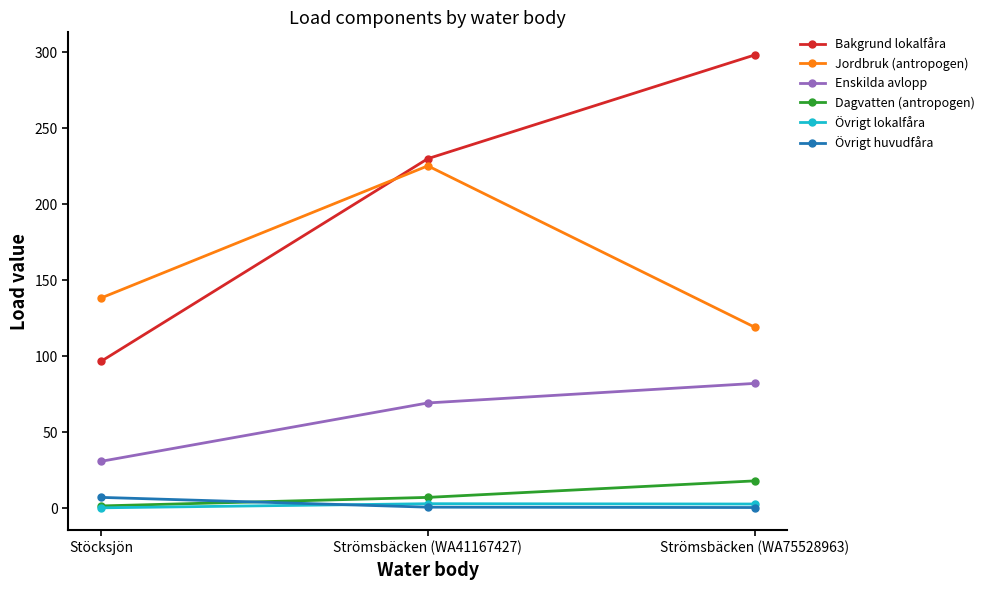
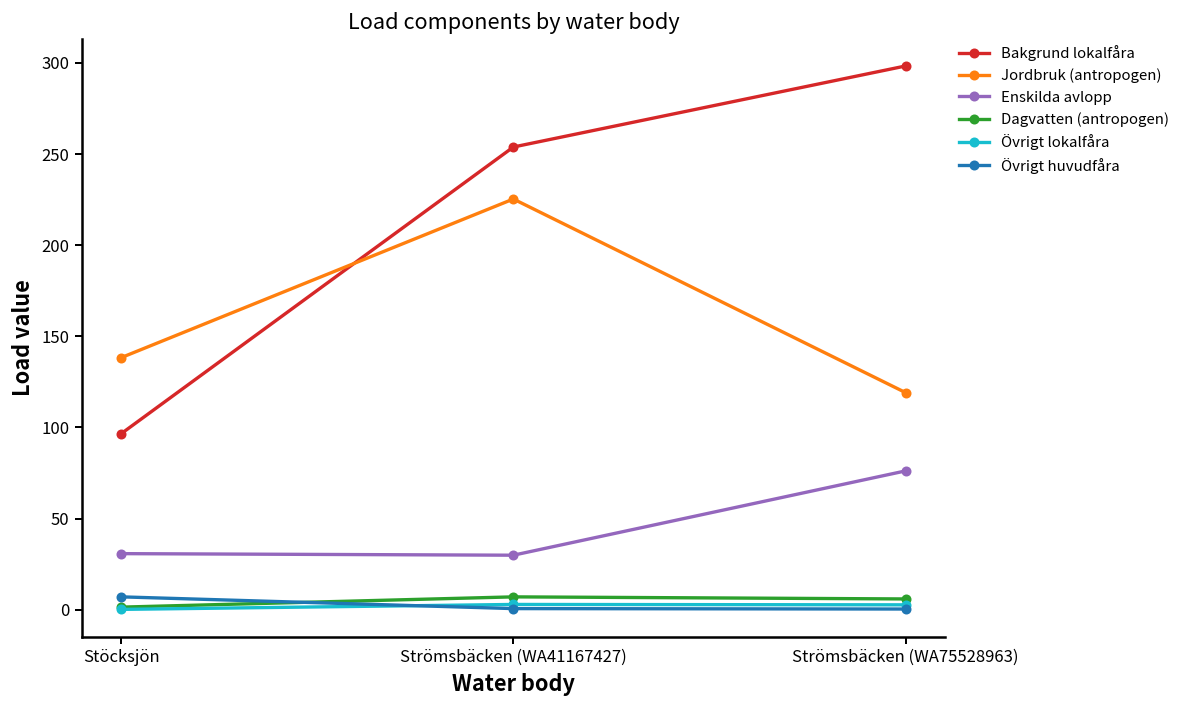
Bakgrund lokalfåra, Strömsbäcken (WA41167427): 230 -> 254
Enskilda avlopp, Strömsbäcken (WA41167427): 69 -> 30
Enskilda avlopp, Strömsbäcken (WA75528963): 82 -> 76
Dagvatten (antropogen), Strömsbäcken (WA75528963): 18 -> 6
